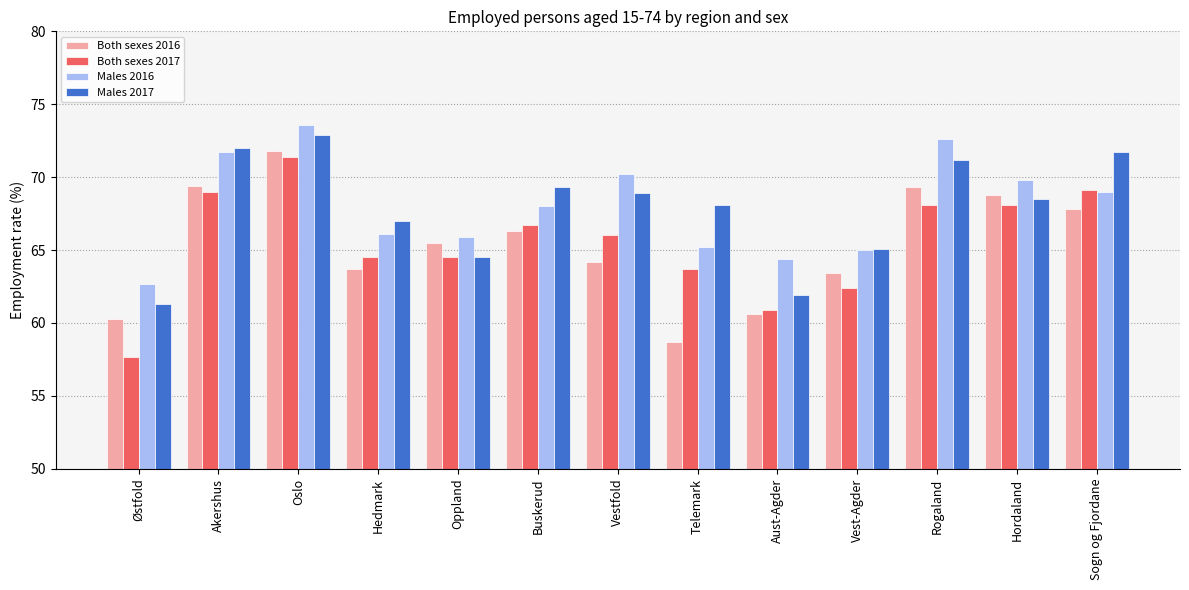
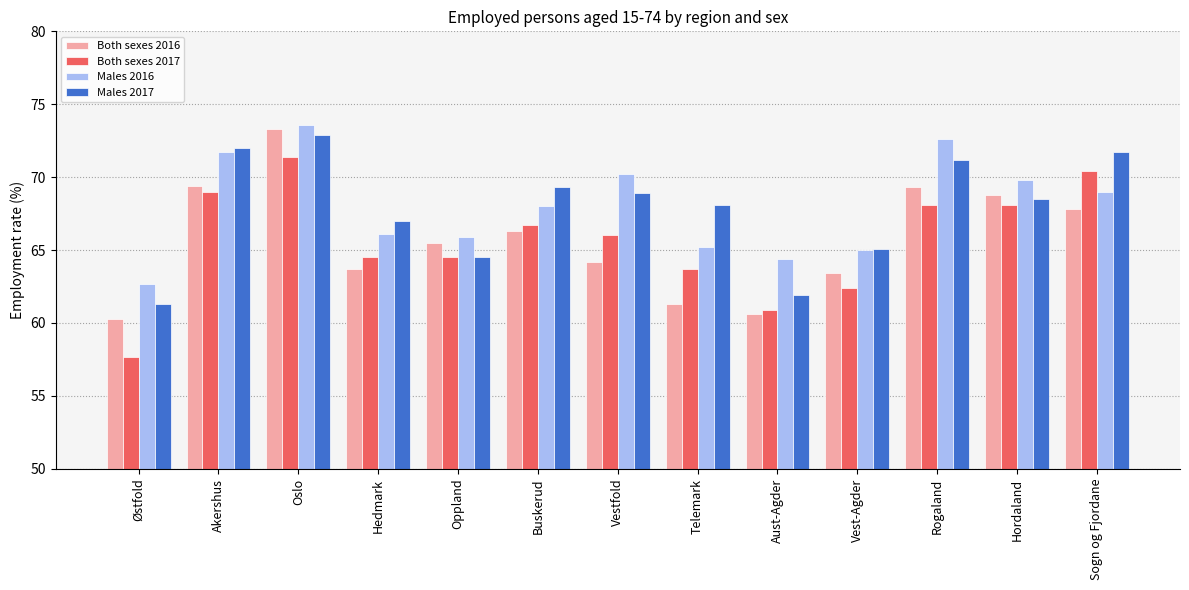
Both sexes 2016, Oslo: 71.8 -> 73.3
Both sexes 2016, Telemark: 58.7 -> 61.3
Both sexes 2017, Sogn og Fjordane: 69.1 -> 70.4
